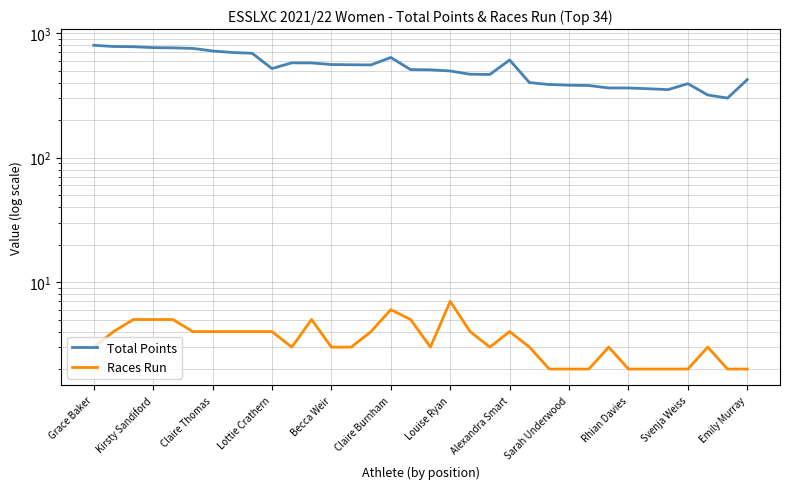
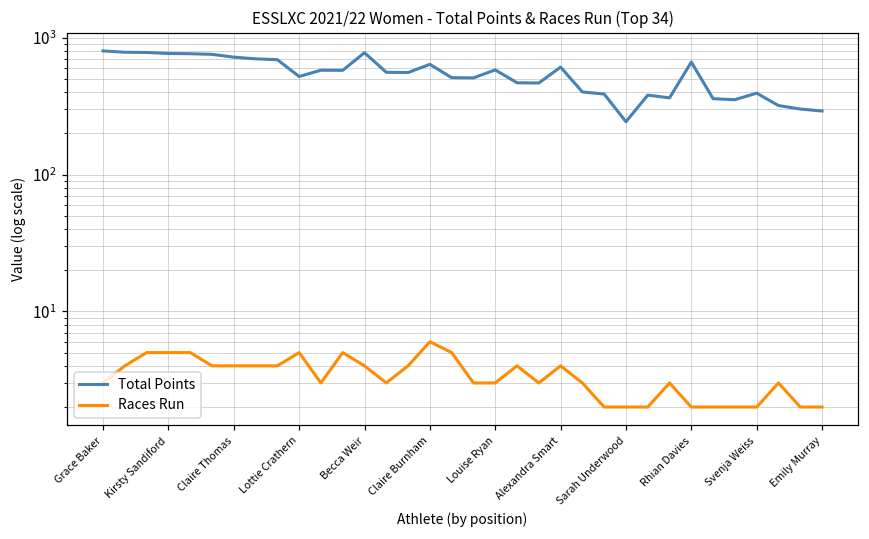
Races Run, Lottie Crathern: 4 -> 5
Total Points, Becca Weir: 600 -> 800
Races Run, Becca Weir: 3 -> 4
Total Points, Louise Ryan: 500 -> 600
Races Run, Louise Ryan: 7 -> 3
Total Points, Sarah Underwood: 380 -> 240
Total Points, Rhian Davies: 360 -> 700
Total Points, Emily Murray: 420 -> 290
